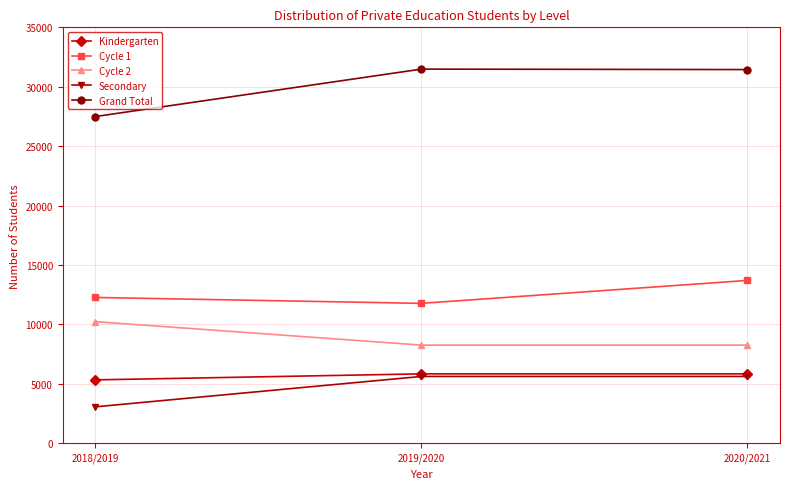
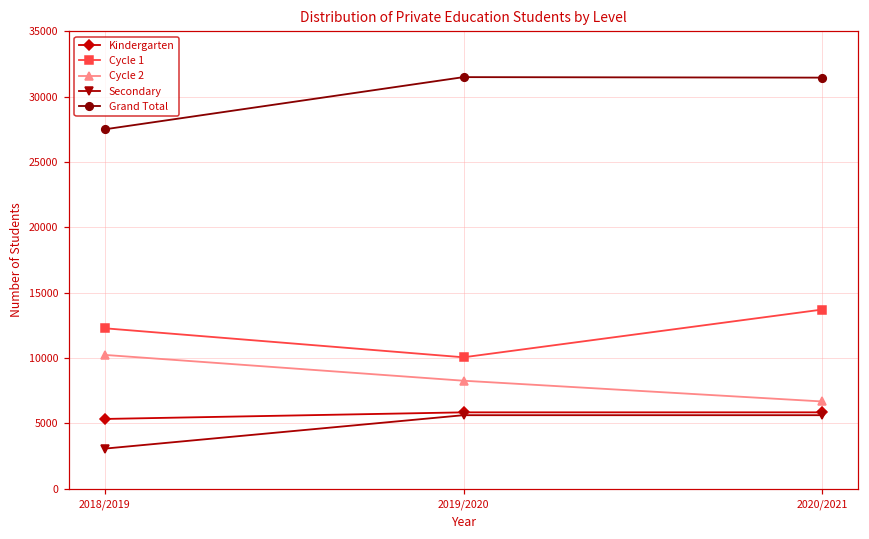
Cycle 1, 2019/2020: 11800 -> 10000
Cycle 2, 2020/2021: 8300 -> 6700
